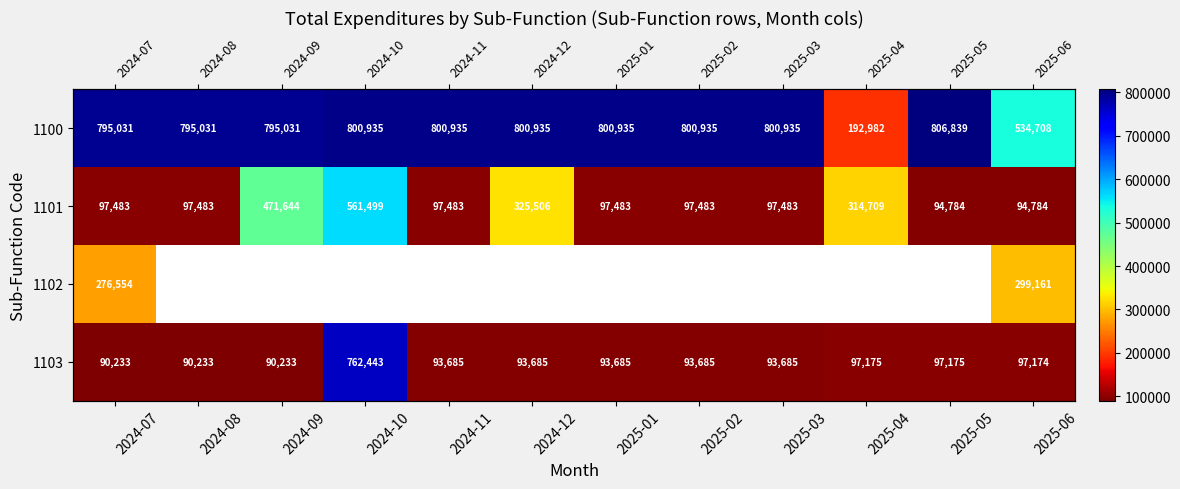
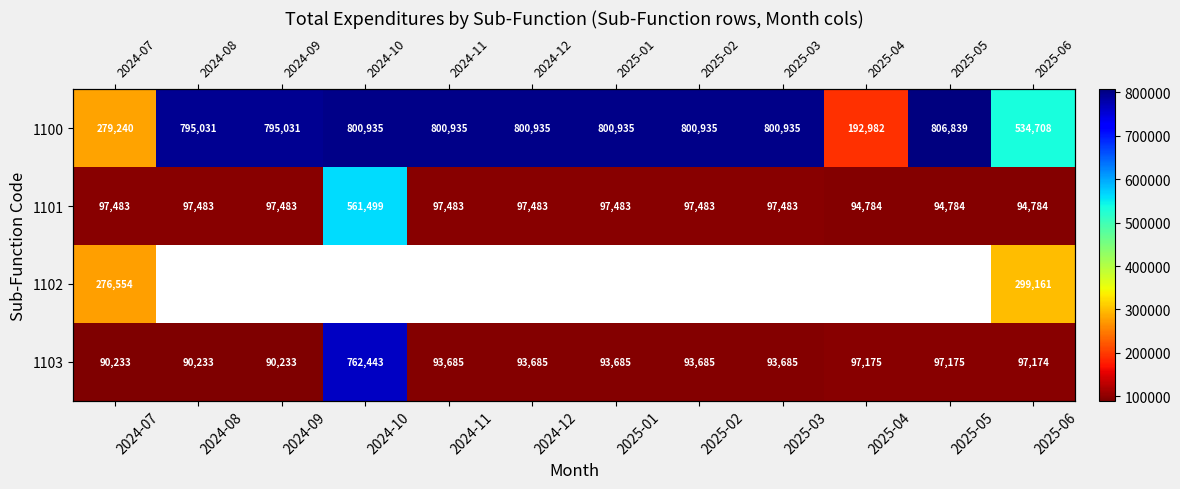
1100, 2024-07: 795,031 -> 279,240
1101, 2024-09: 471,644 -> 97,483
1101, 2024-12: 325,506 -> 97,483
1101, 2025-04: 314,709 -> 94,784
